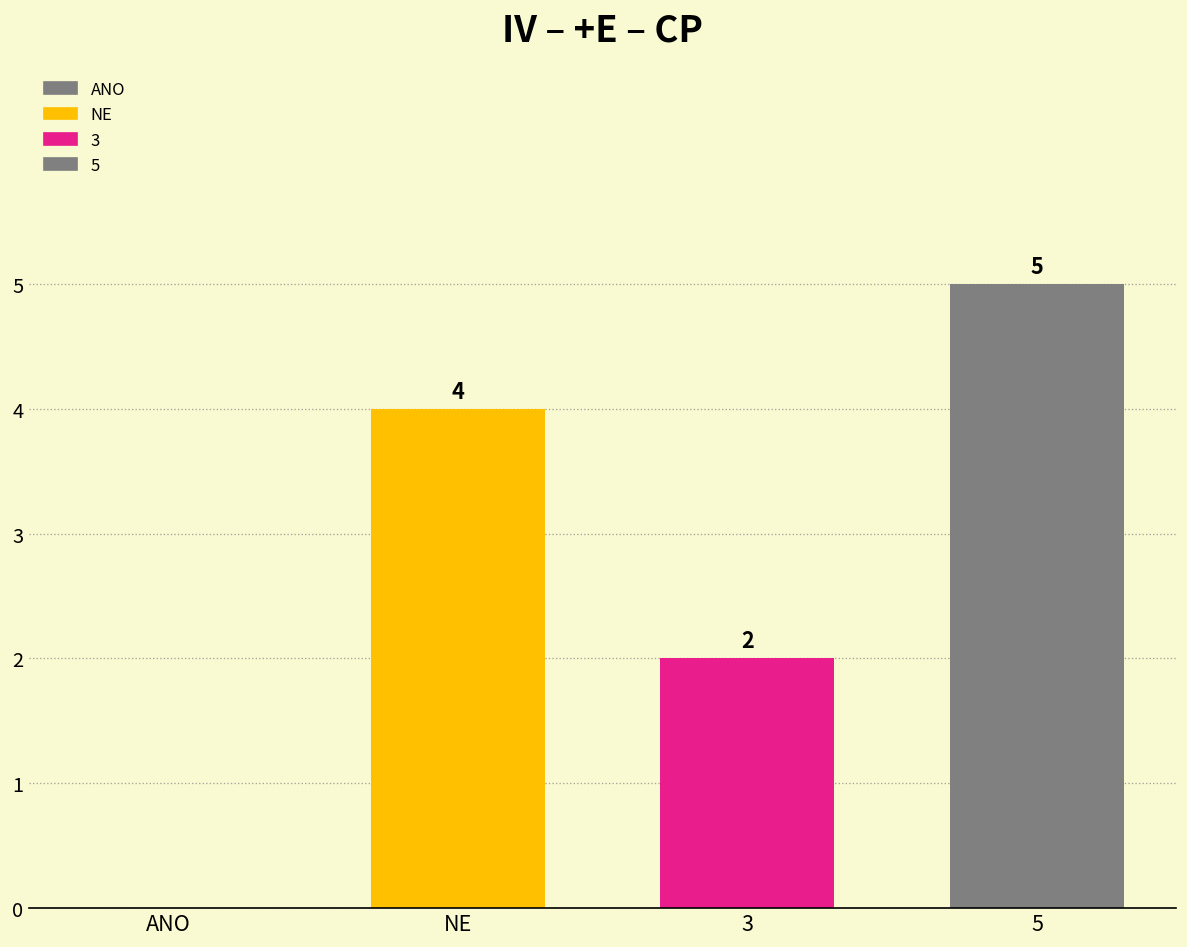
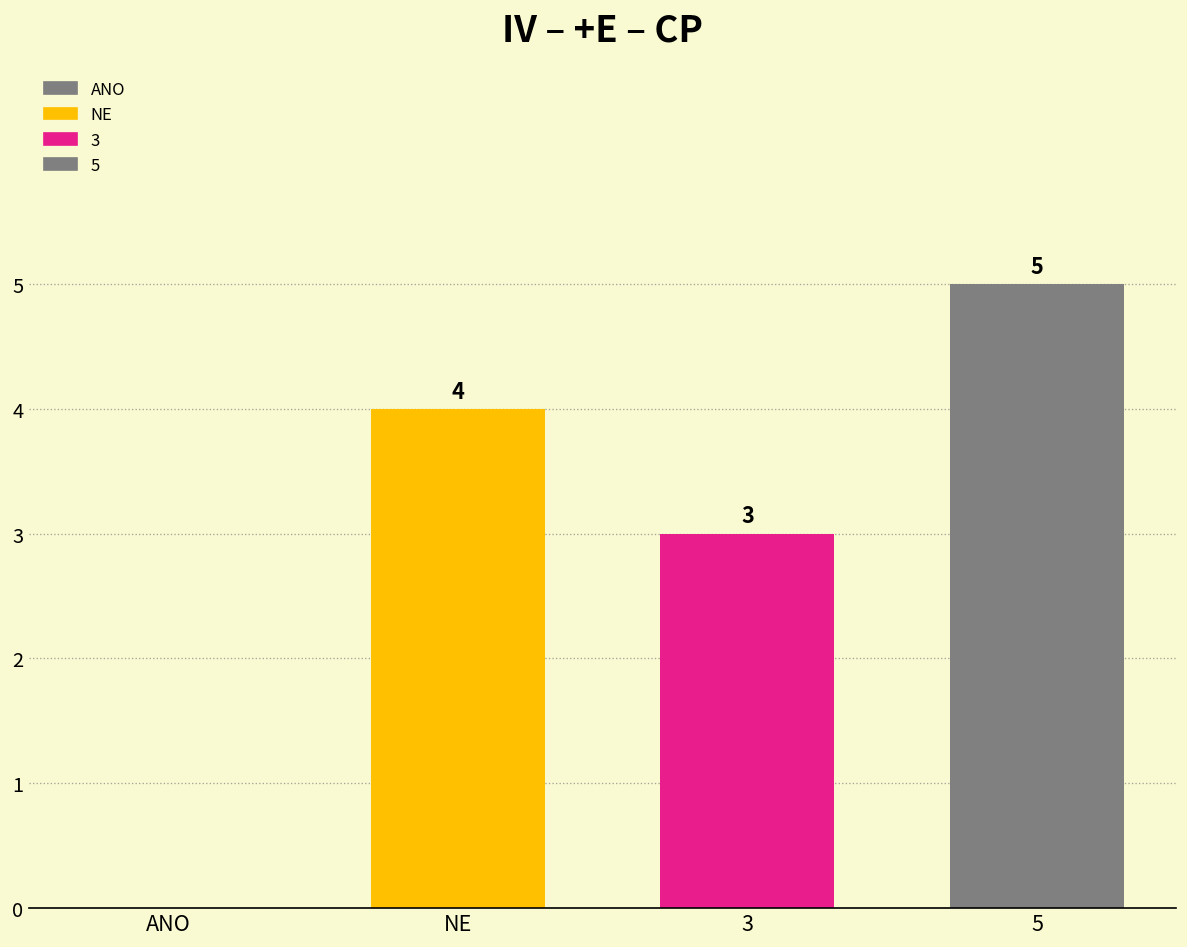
3: 2 -> 3
